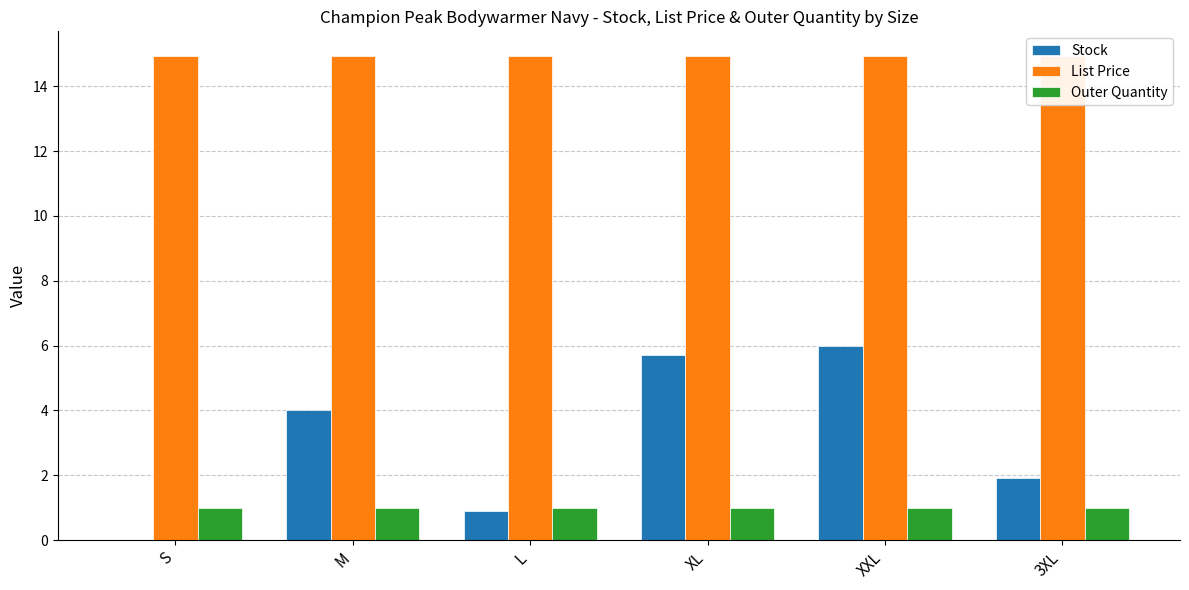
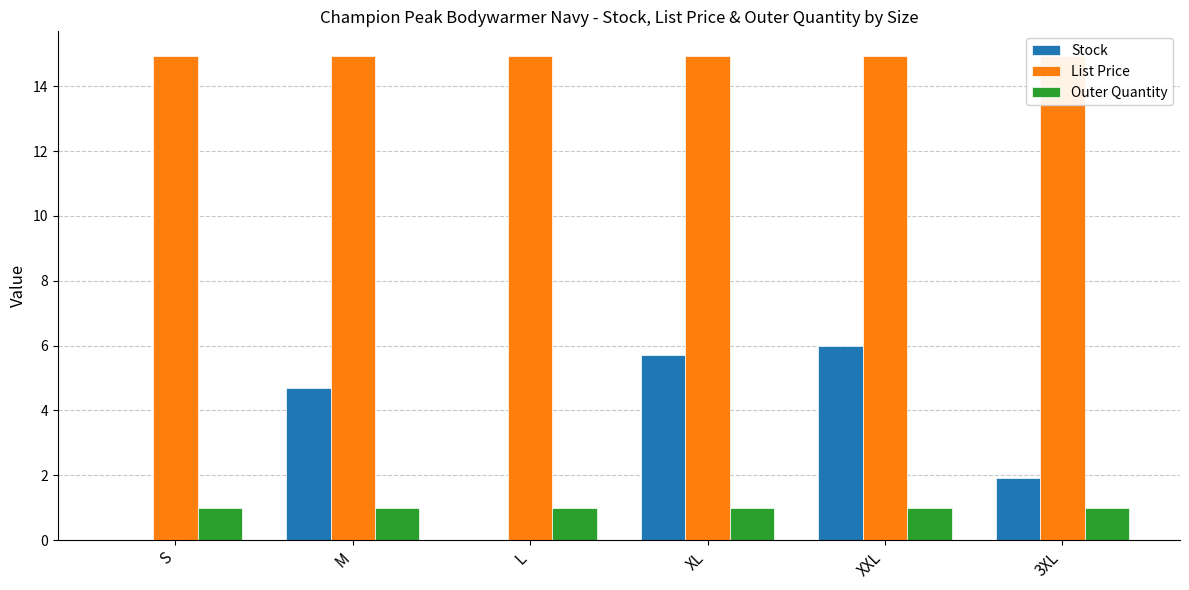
Stock, M: 4.0 -> 4.7
Stock, L: 0.9 -> 0.0
